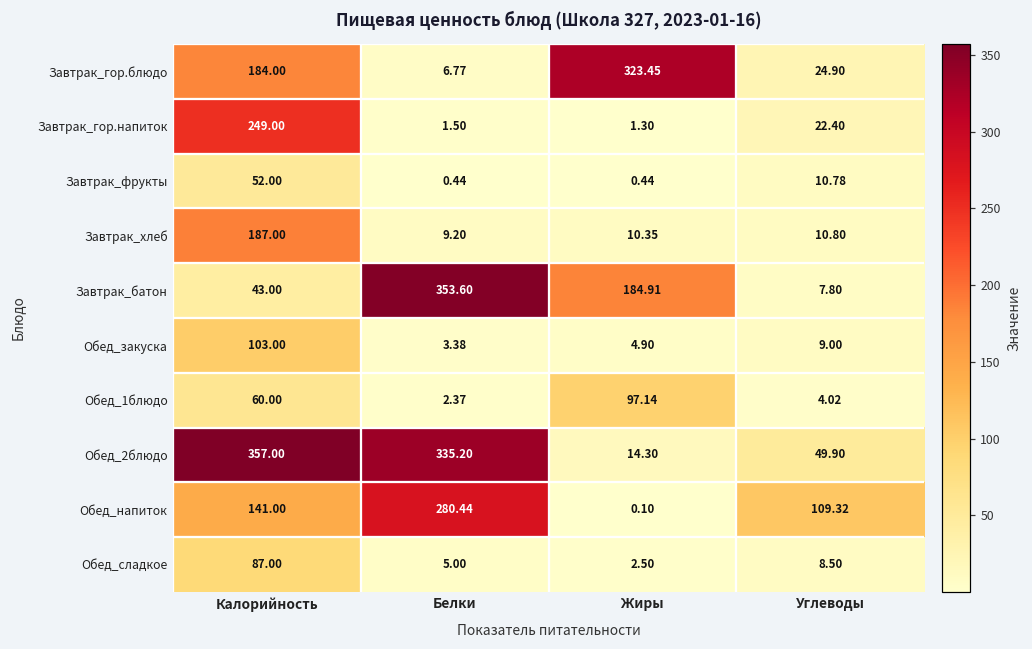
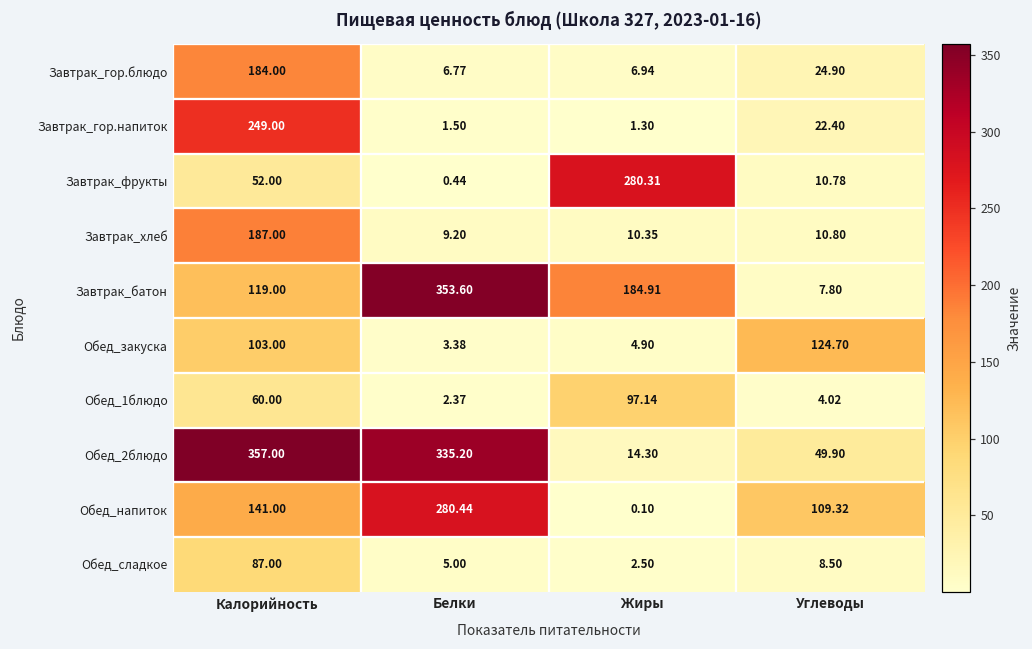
Завтрак_гор.блюдо, Жиры: 323.45 -> 6.94
Завтрак_фрукты, Жиры: 0.44 -> 280.31
Завтрак_батон, Калорийность: 43.00 -> 119.00
Обед_закуска, Углеводы: 9.00 -> 124.70
